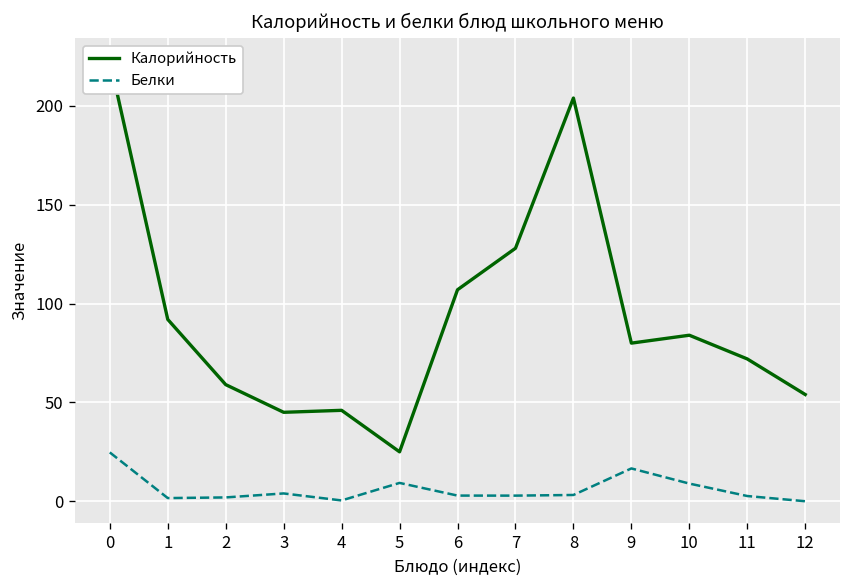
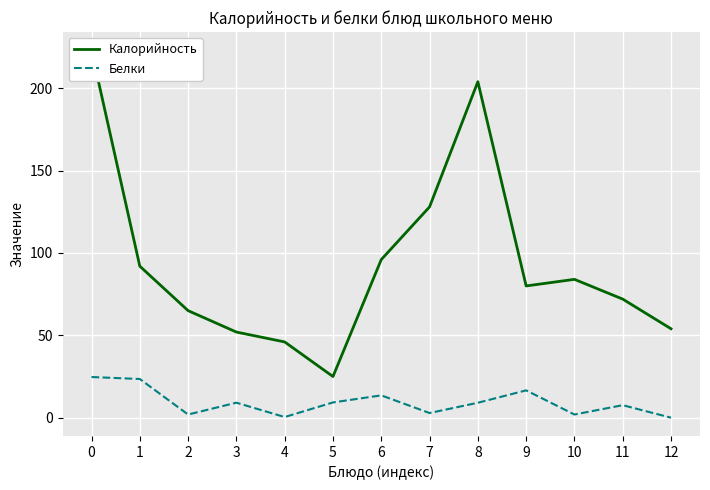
Белки, 1: 2 -> 24
Калорийность, 2: 59 -> 65
Калорийность, 3: 45 -> 52
Белки, 3: 4 -> 9
Калорийность, 6: 107 -> 96
Белки, 6: 3 -> 14
Белки, 8: 3 -> 9
Белки, 10: 9 -> 2
Белки, 11: 3 -> 8
